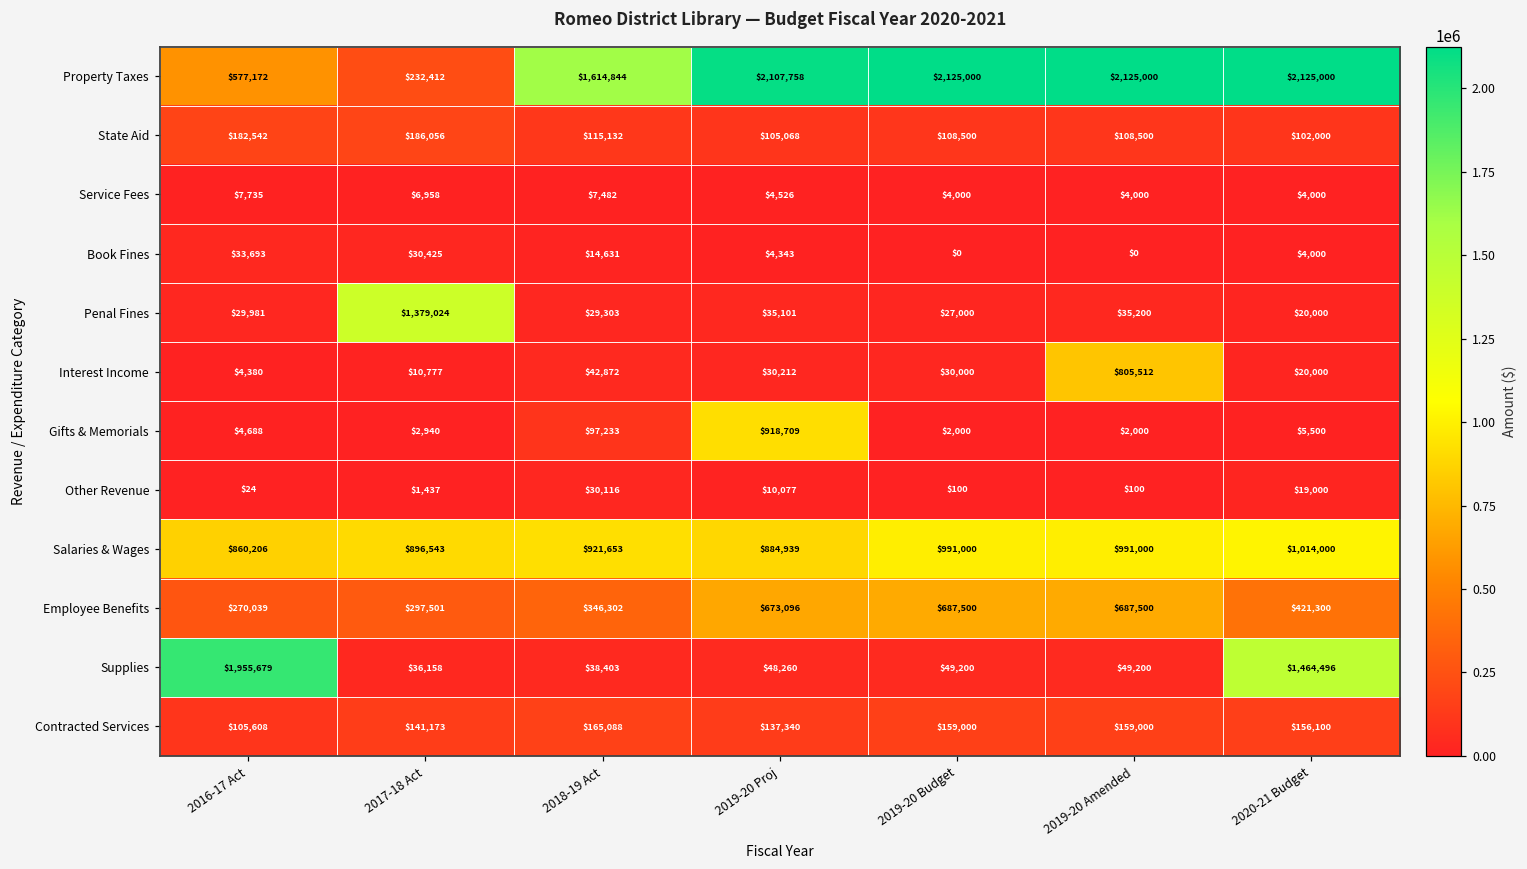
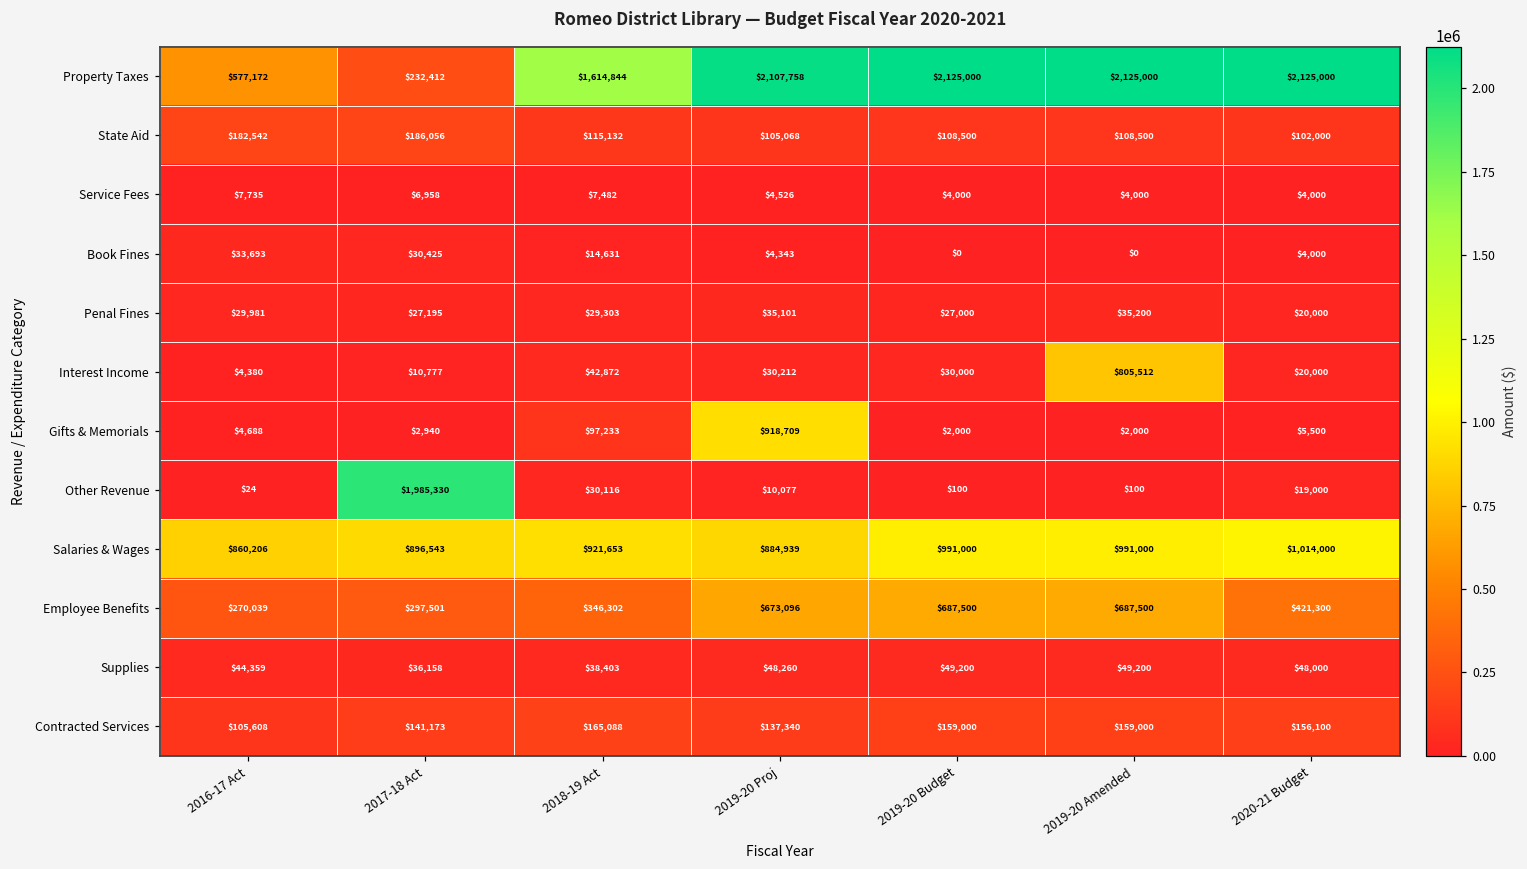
Penal Fines, 2017-18 Act: $1,379,024 -> $27,195
Other Revenue, 2017-18 Act: $1,437 -> $1,985,330
Supplies, 2016-17 Act: $1,955,679 -> $44,359
Supplies, 2020-21 Budget: $1,464,496 -> $48,000
